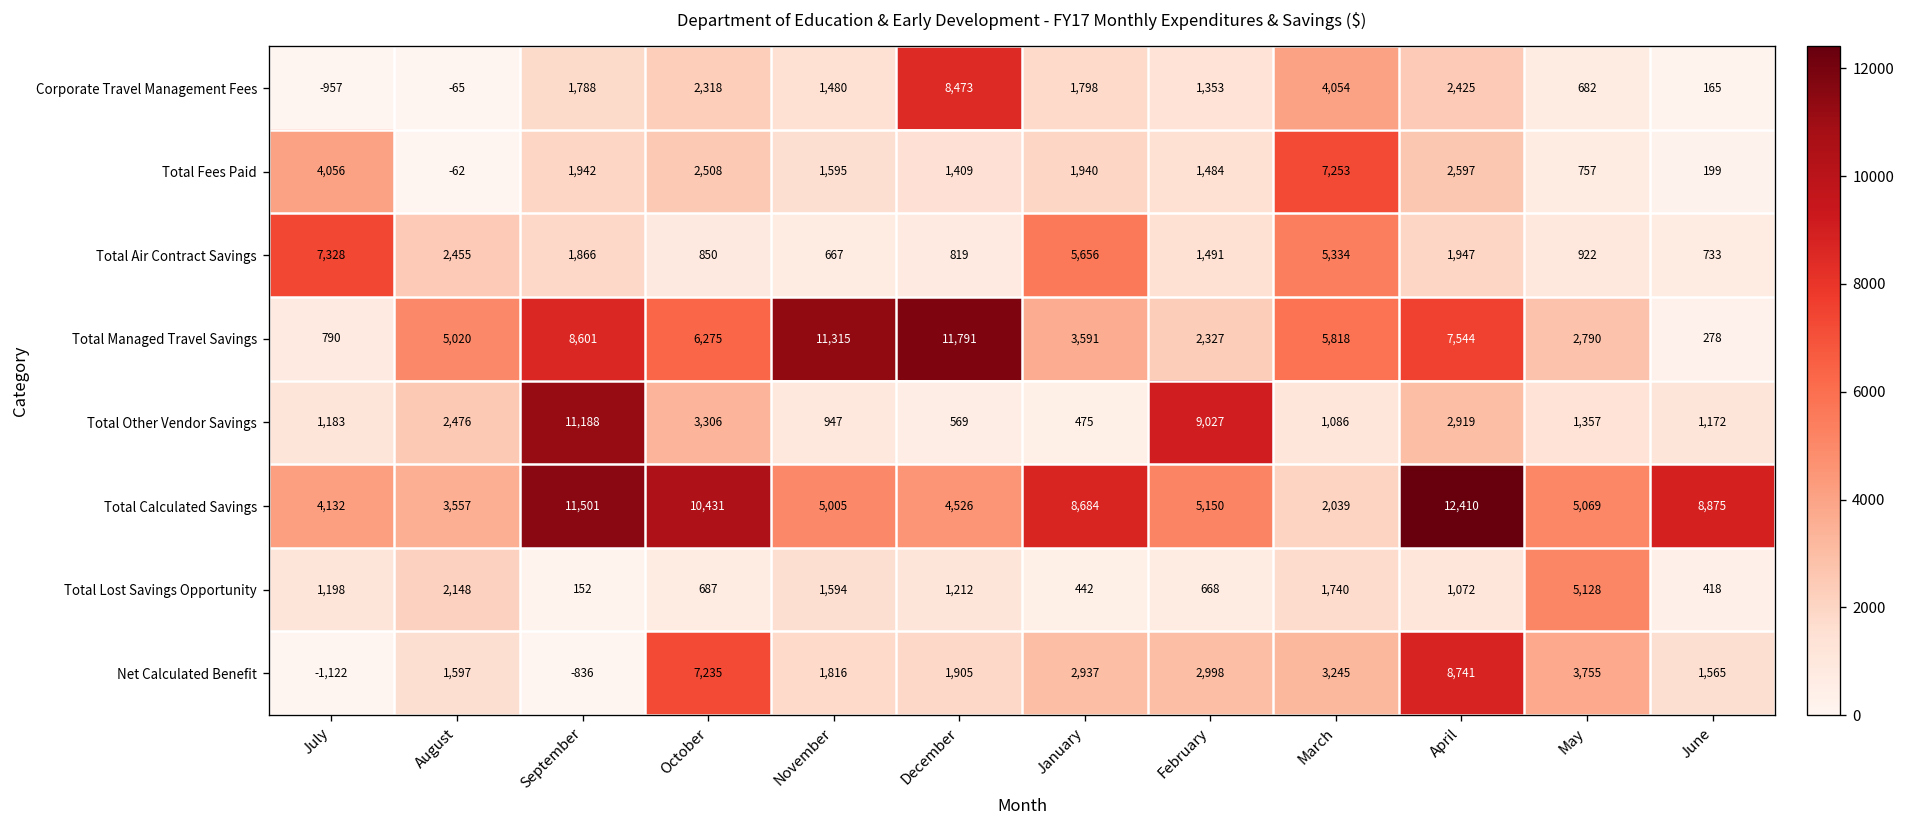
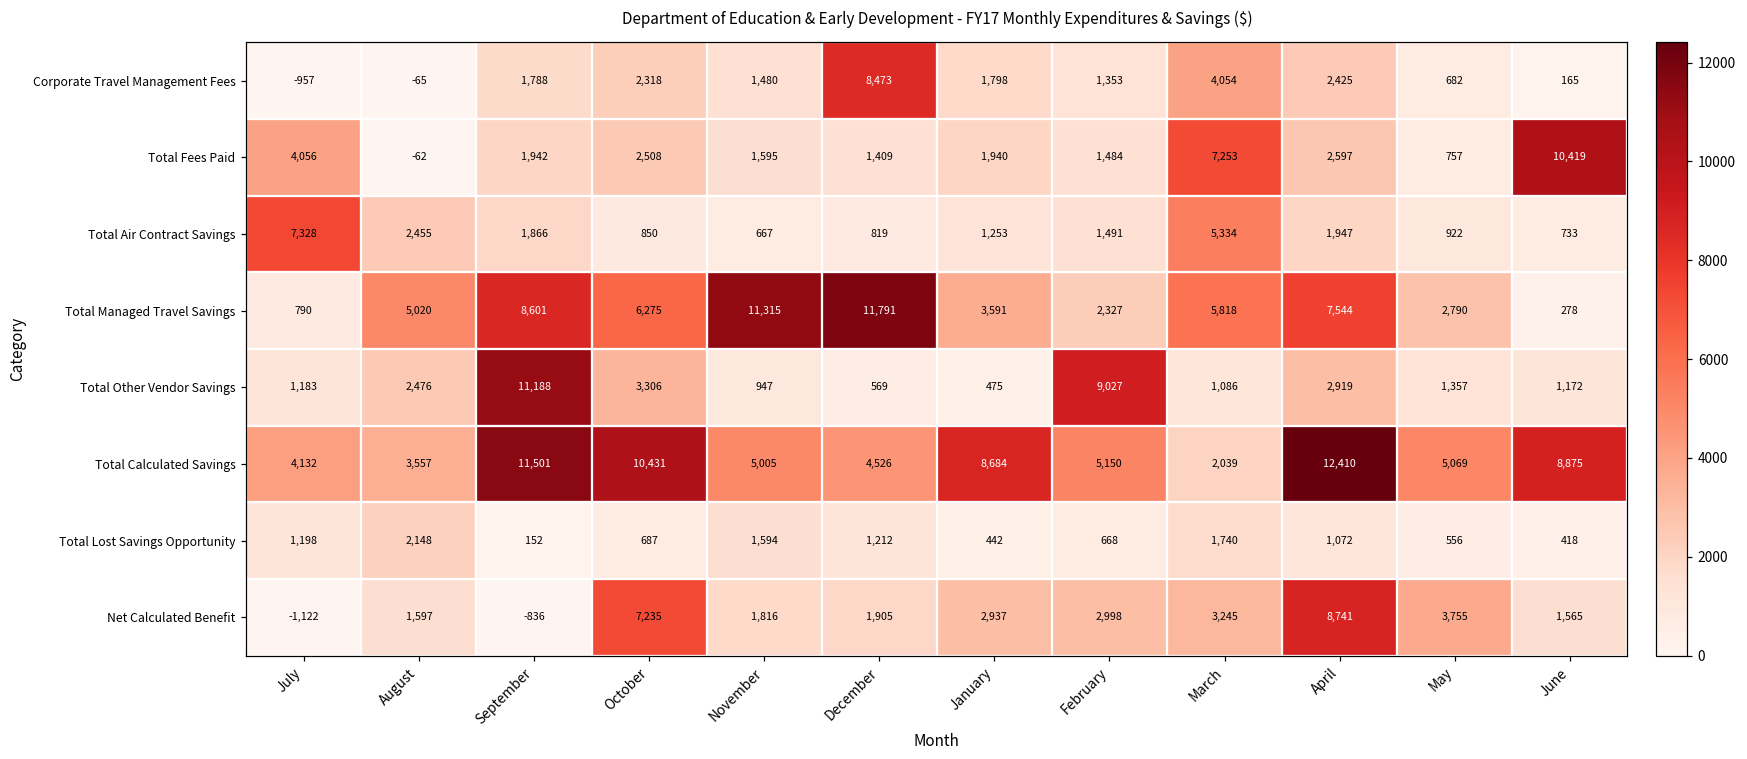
Total Fees Paid, June: 199 -> 10,419
Total Air Contract Savings, January: 5,656 -> 1,253
Total Lost Savings Opportunity, May: 5,128 -> 556
